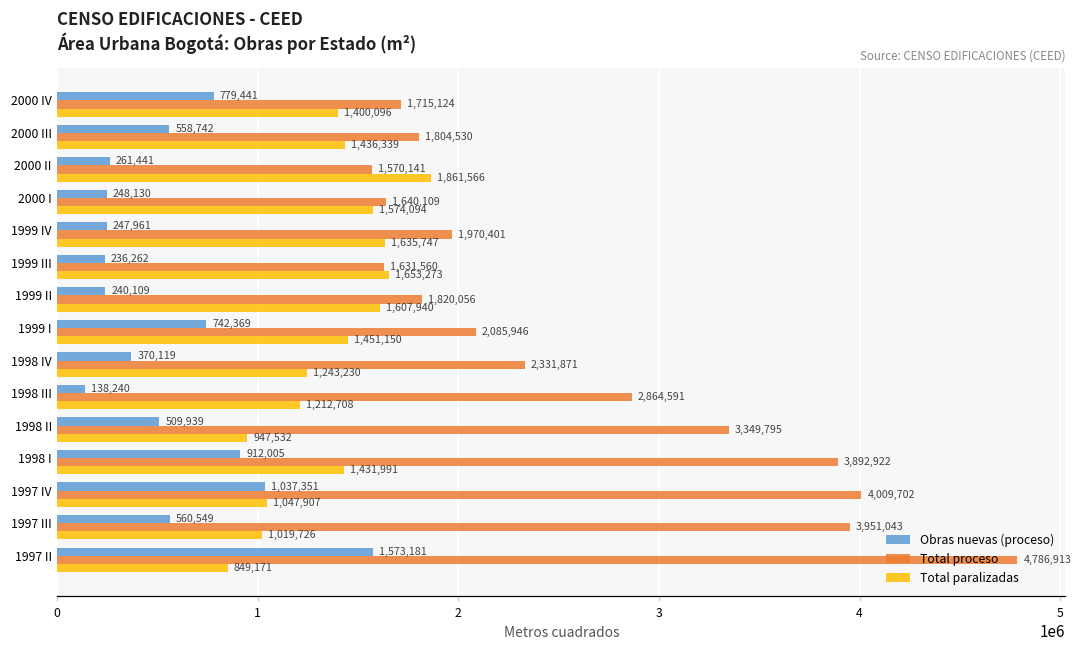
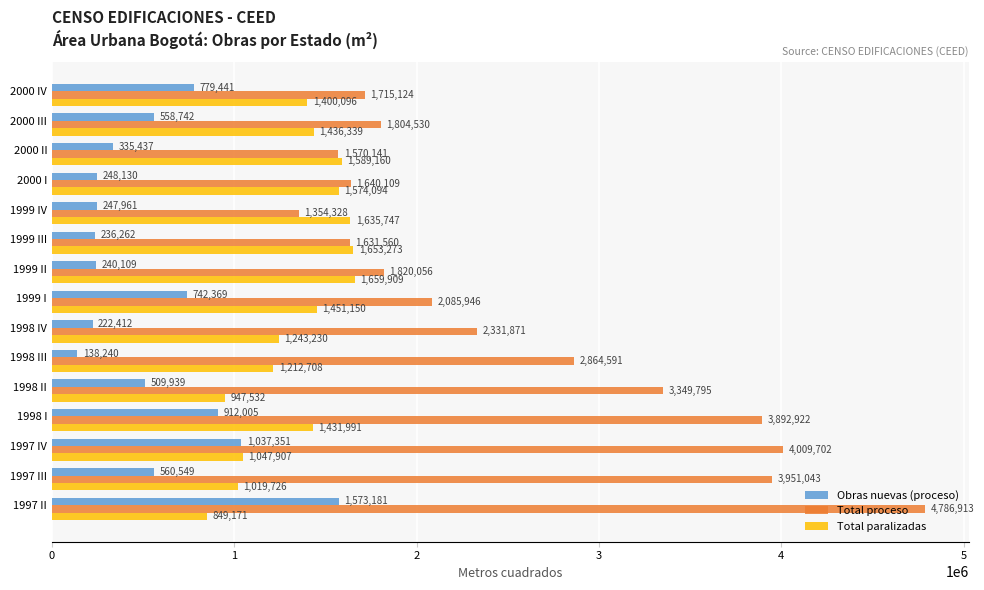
Obras nuevas (proceso), 2000 II: 261,441 -> 335,437
Total paralizadas, 2000 II: 1,861,566 -> 1,589,160
Total proceso, 1999 IV: 1,970,401 -> 1,354,328
Total paralizadas, 1999 II: 1,607,940 -> 1,659,909
Obras nuevas (proceso), 1998 IV: 370,119 -> 222,412
